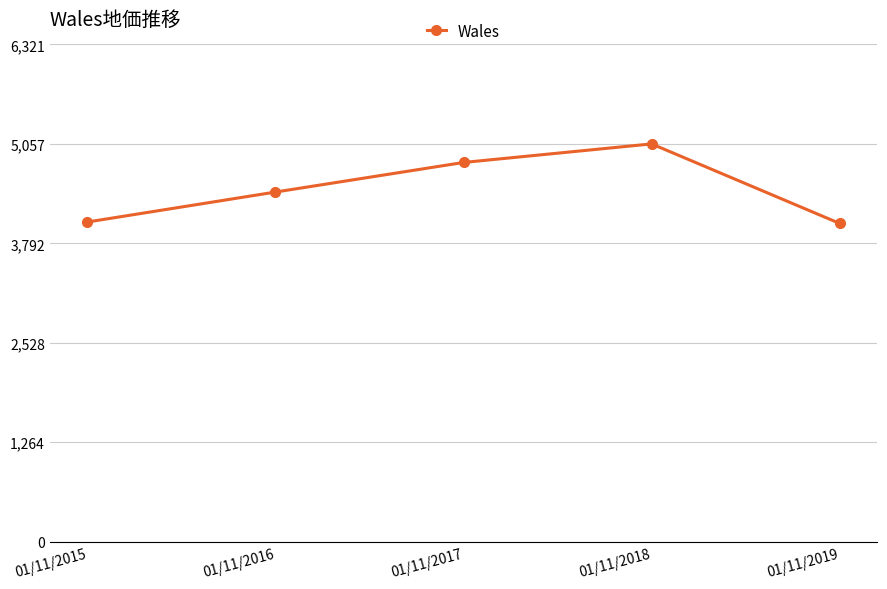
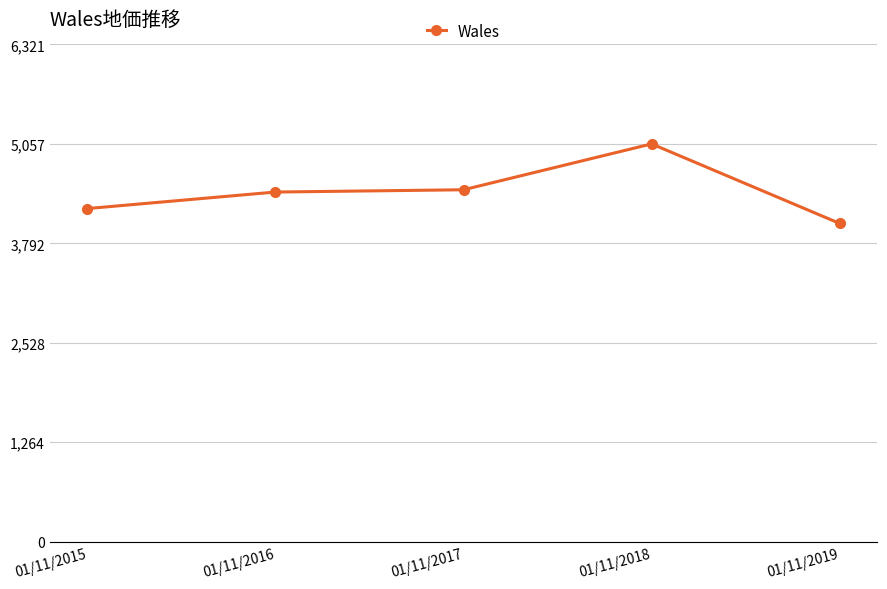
01/11/2015: 4,100 -> 4,200
01/11/2017: 4,800 -> 4,500
